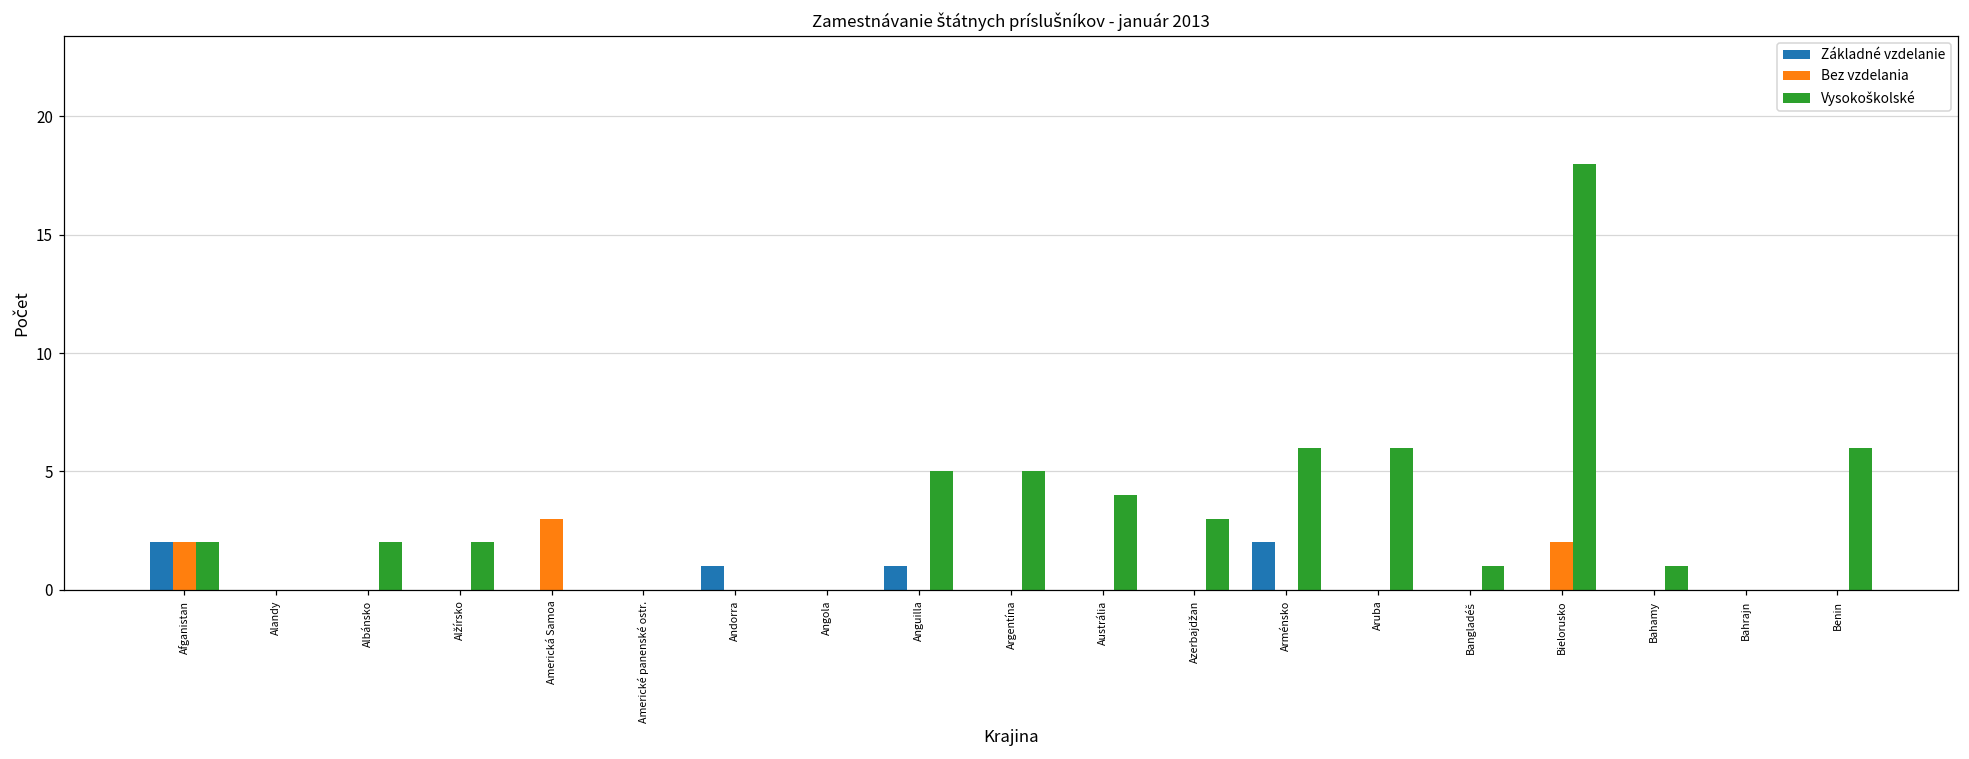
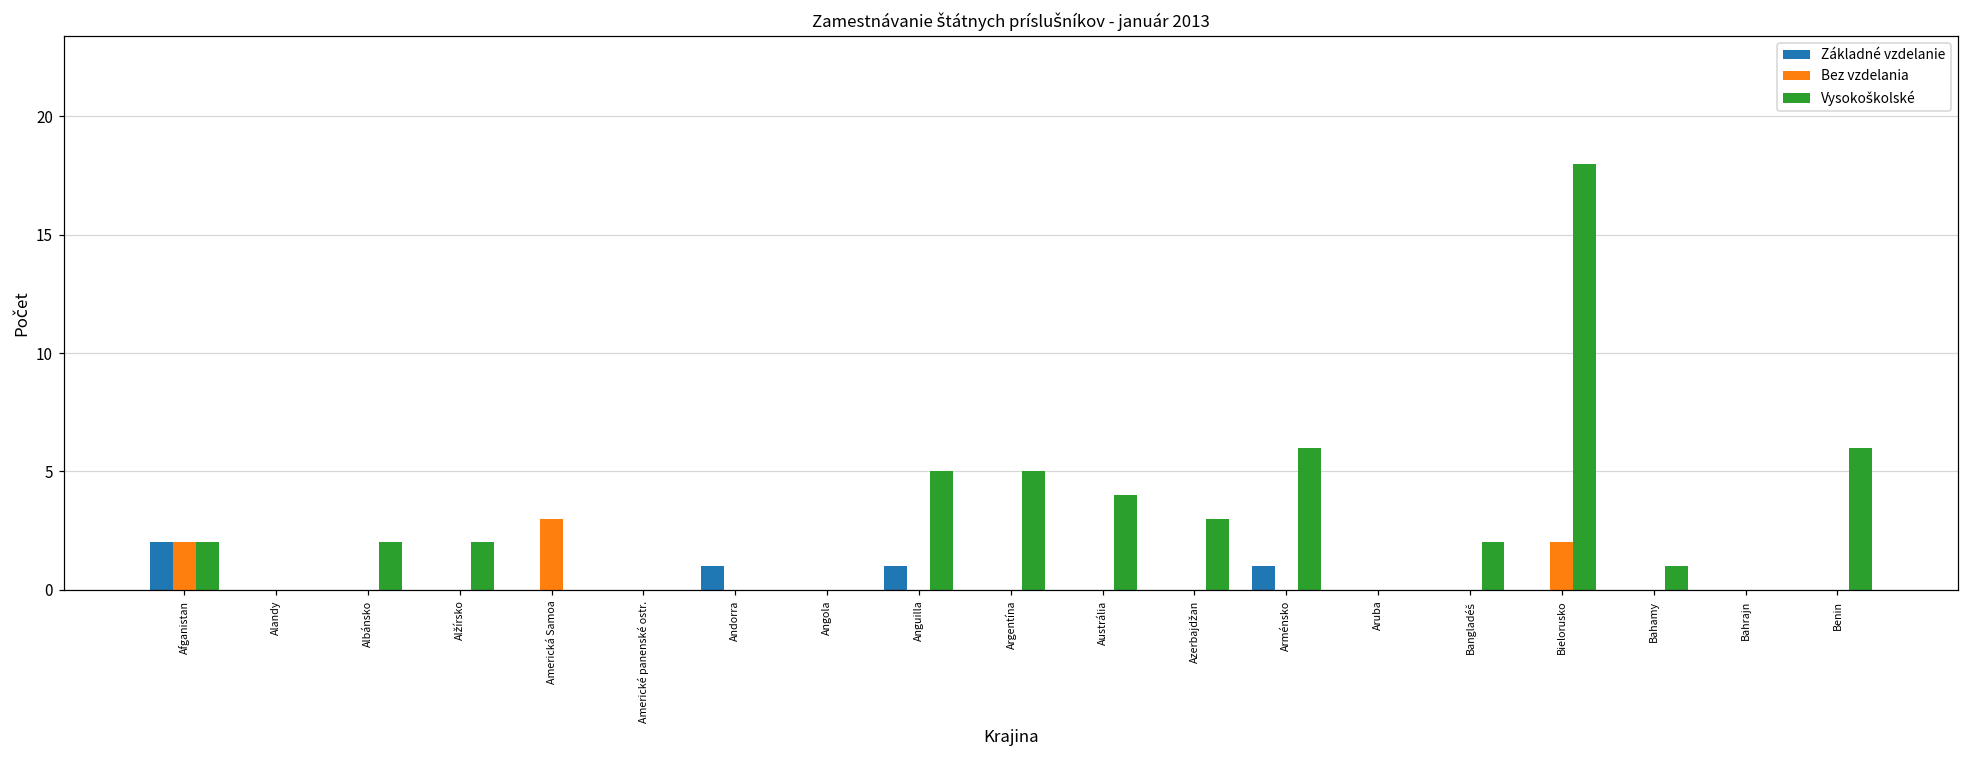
Základné vzdelanie, Arménsko: 2 -> 1
Vysokoškolské, Aruba: 6 -> 0
Vysokoškolské, Bangladéš: 1 -> 2
